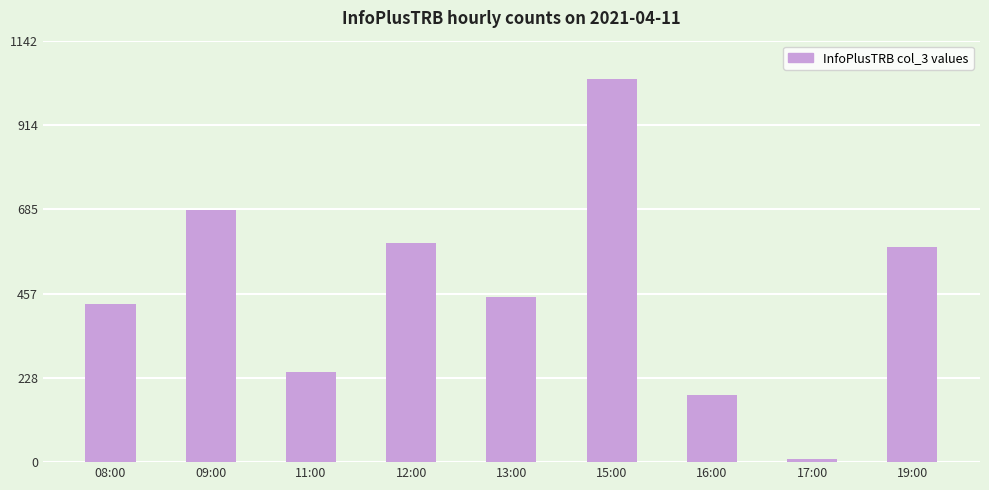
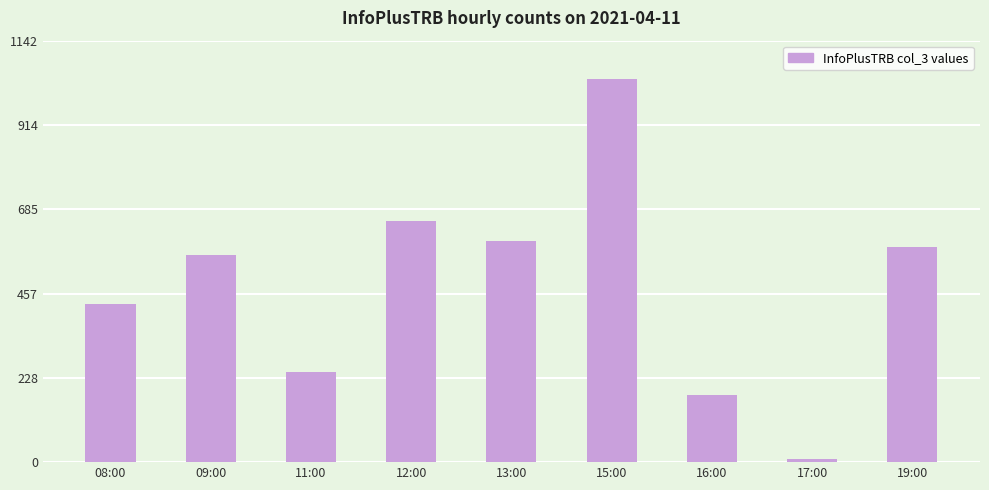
09:00: 690 -> 560
12:00: 590 -> 650
13:00: 450 -> 600
